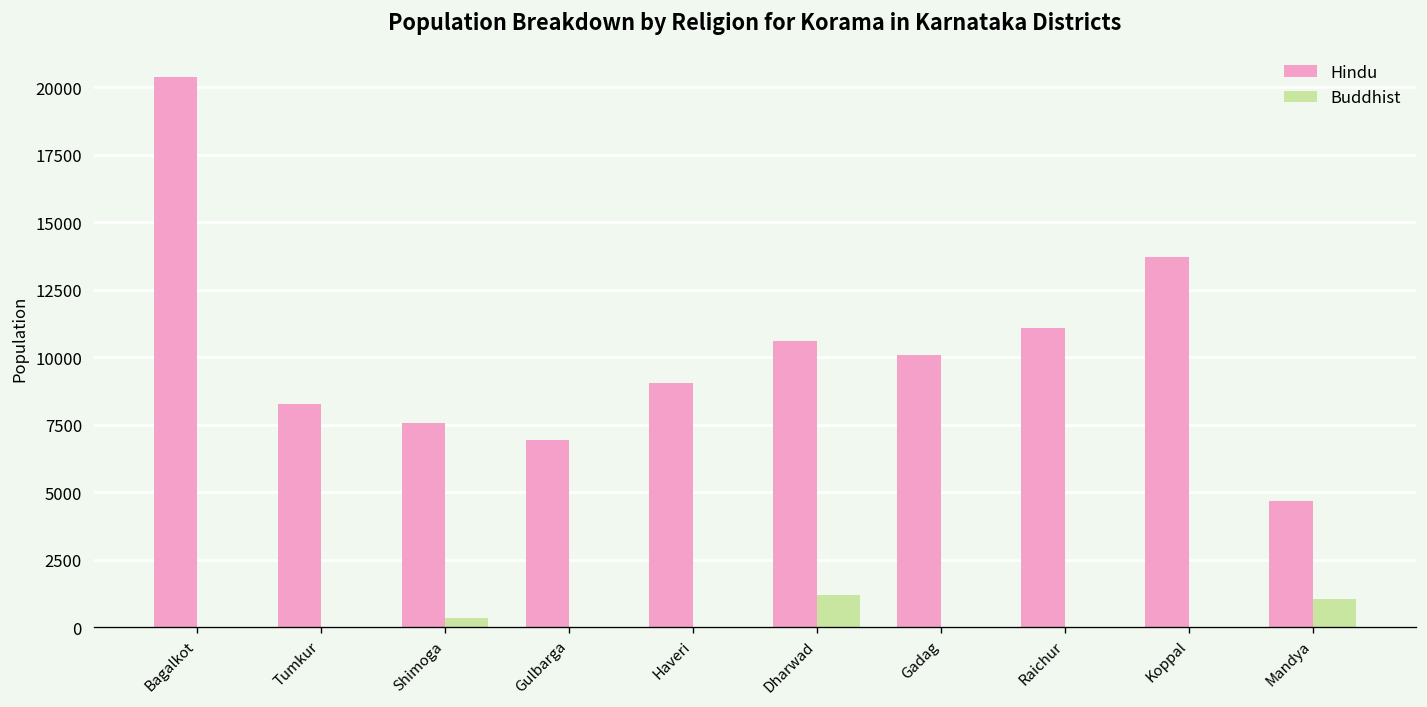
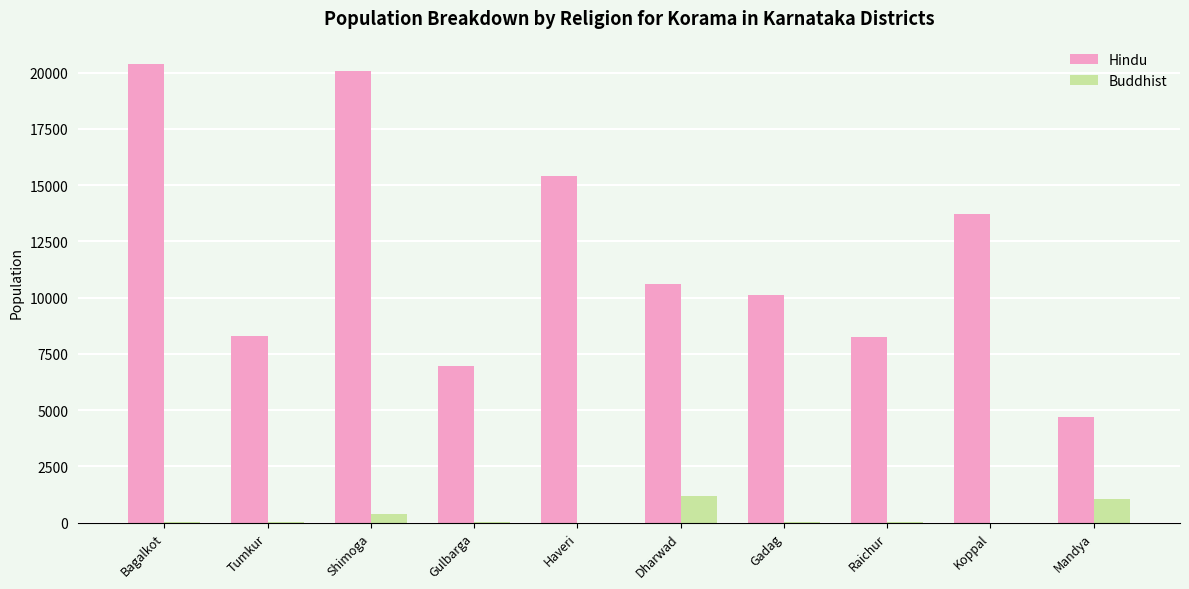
Hindu, Shimoga: 7600 -> 20100
Hindu, Haveri: 9000 -> 15400
Hindu, Raichur: 11100 -> 8300
